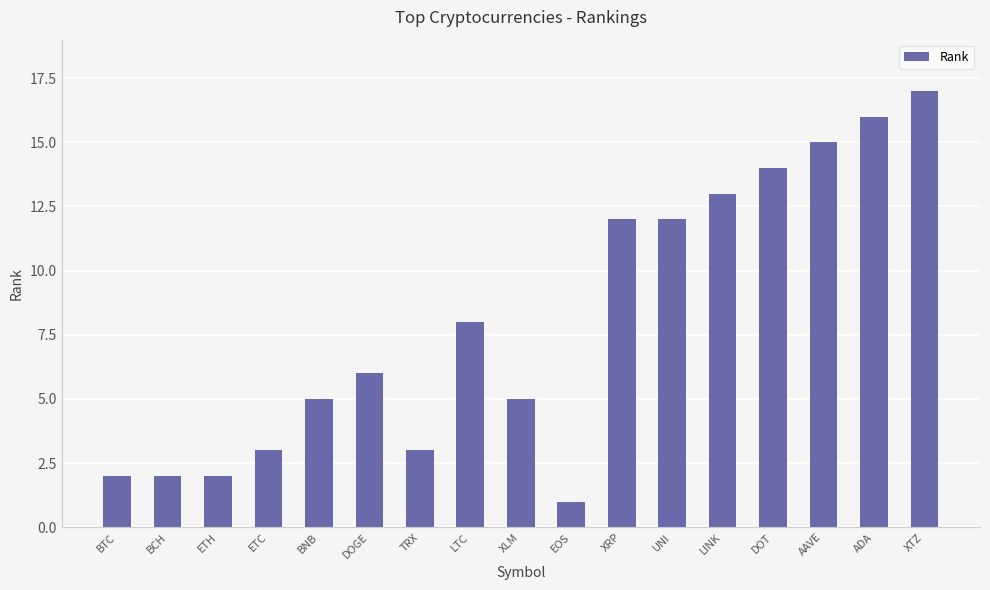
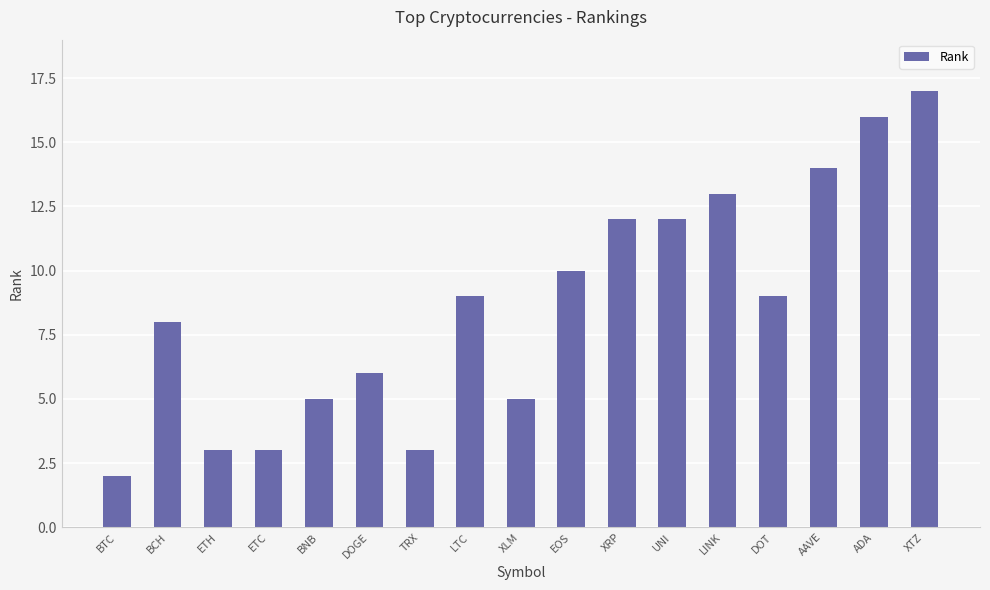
BCH: 2 -> 8
ETH: 2 -> 3
LTC: 8 -> 9
EOS: 1 -> 10
DOT: 14 -> 9
AAVE: 15 -> 14
